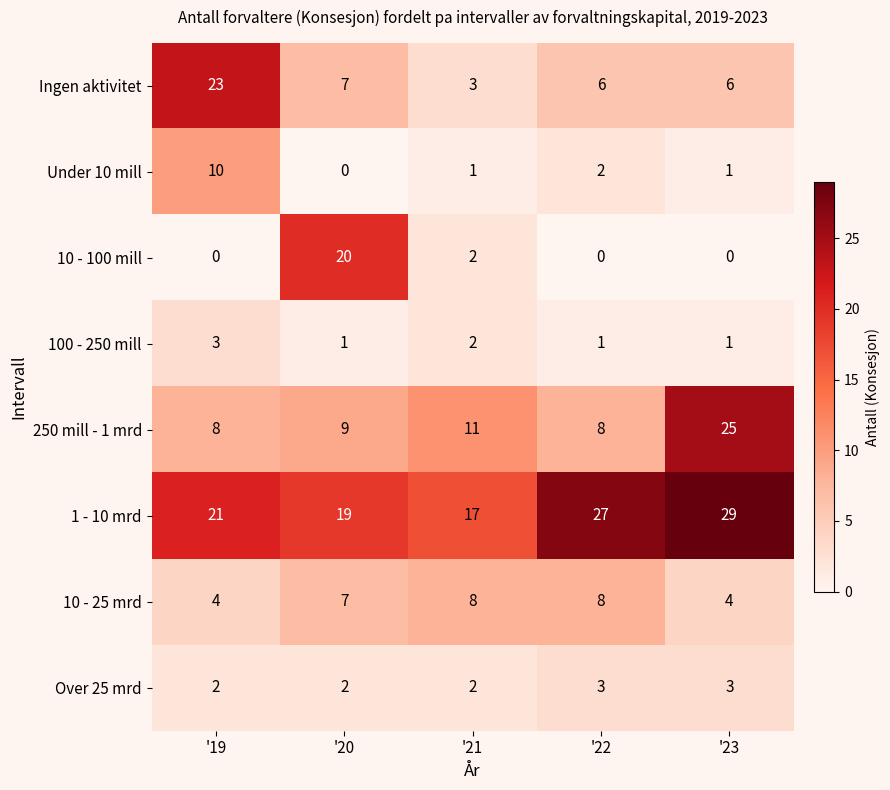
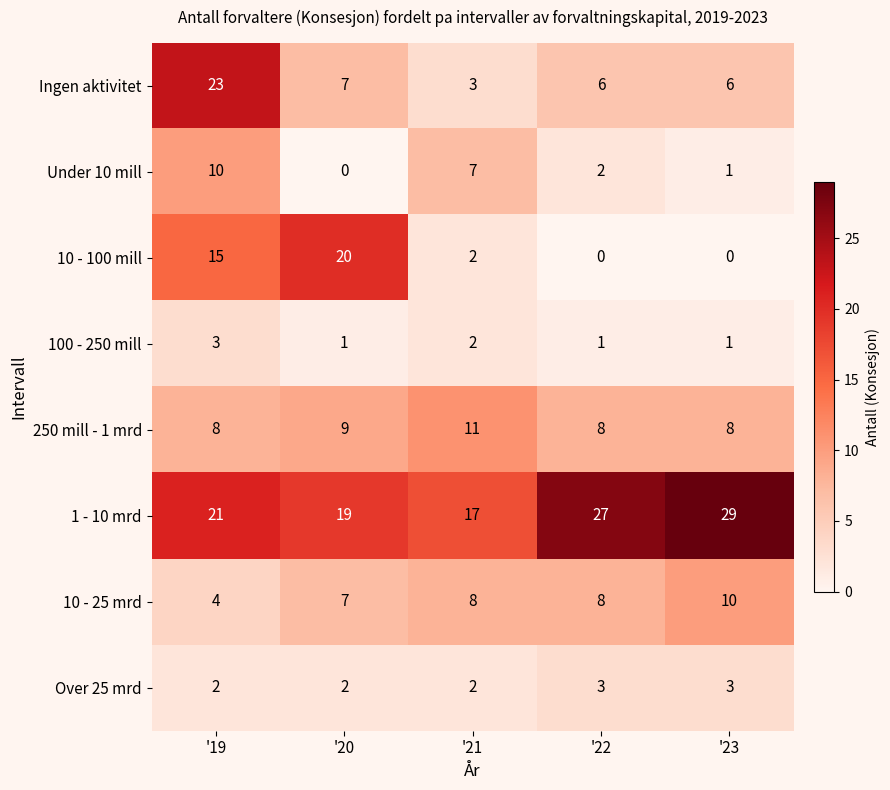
Under 10 mill, '21: 1 -> 7
10 - 100 mill, '19: 0 -> 15
250 mill - 1 mrd, '23: 25 -> 8
10 - 25 mrd, '23: 4 -> 10
